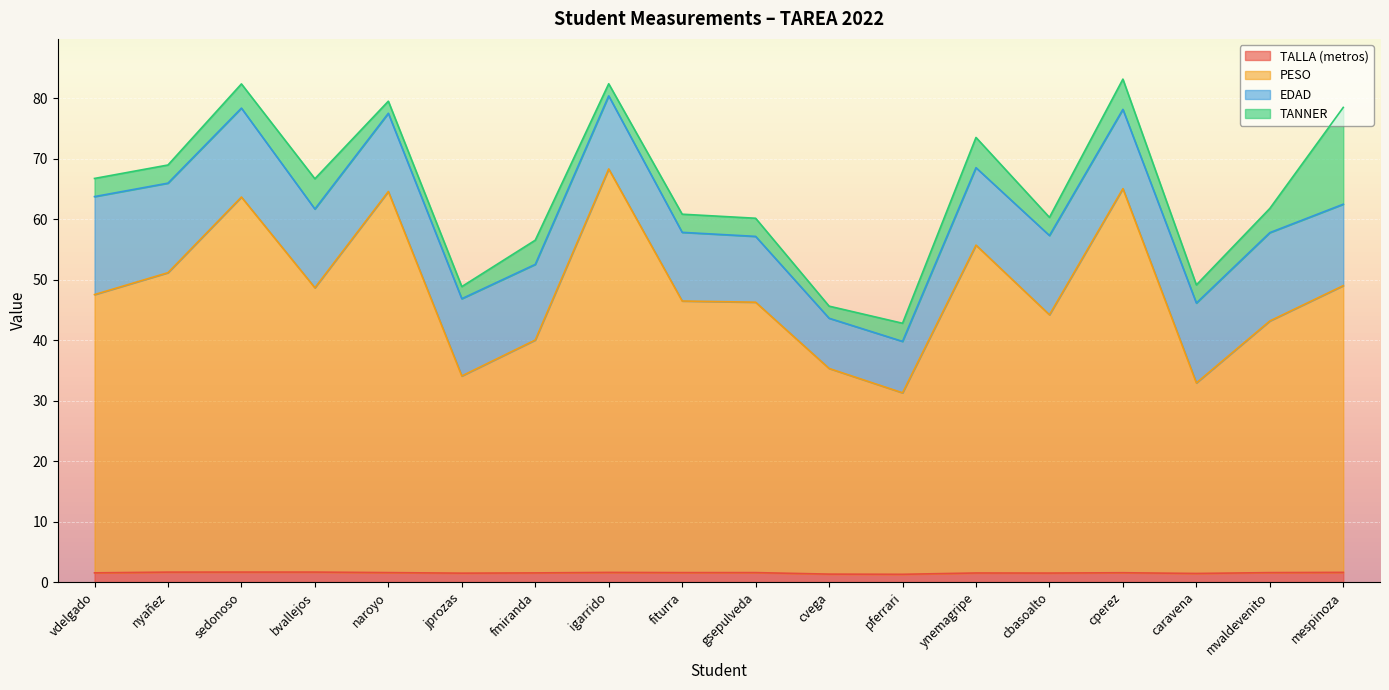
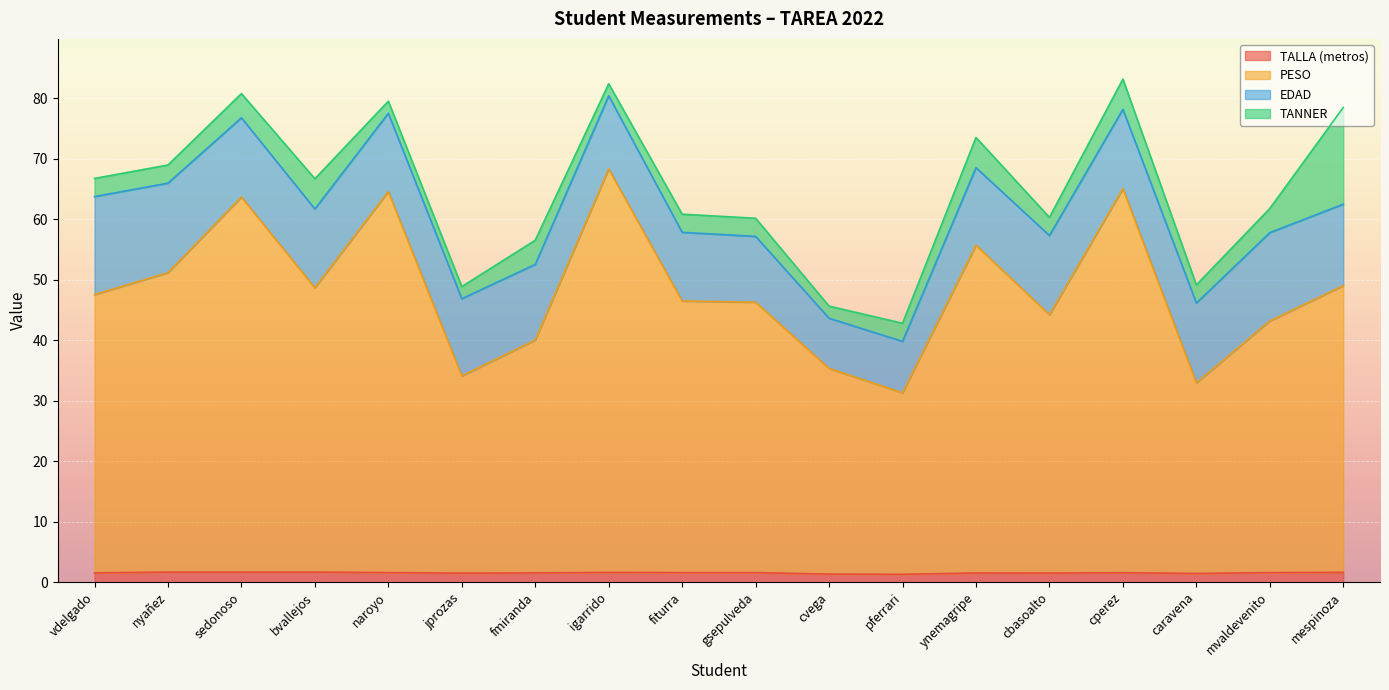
EDAD, sedonoso: 15 -> 13
